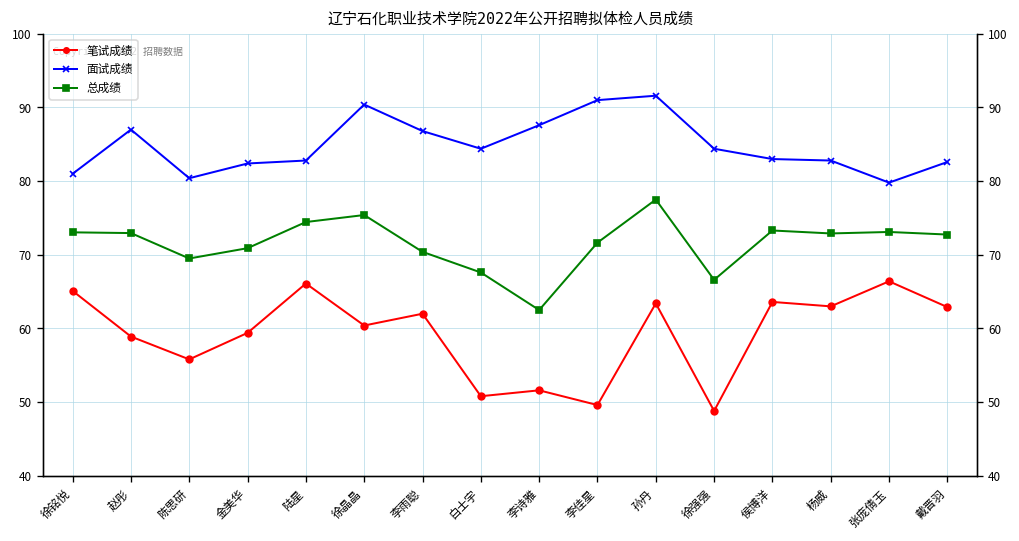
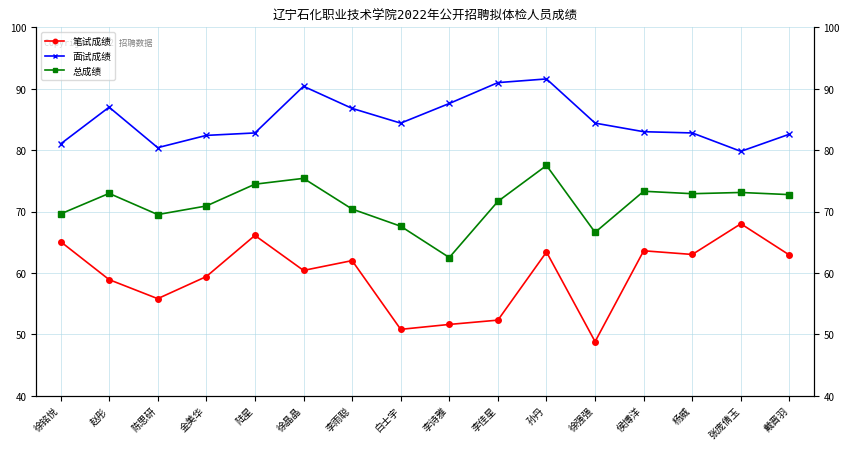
总成绩, 徐铭悦: 73 -> 70
笔试成绩, 李佳星: 50 -> 52
笔试成绩, 张庞倩玉: 66 -> 68
